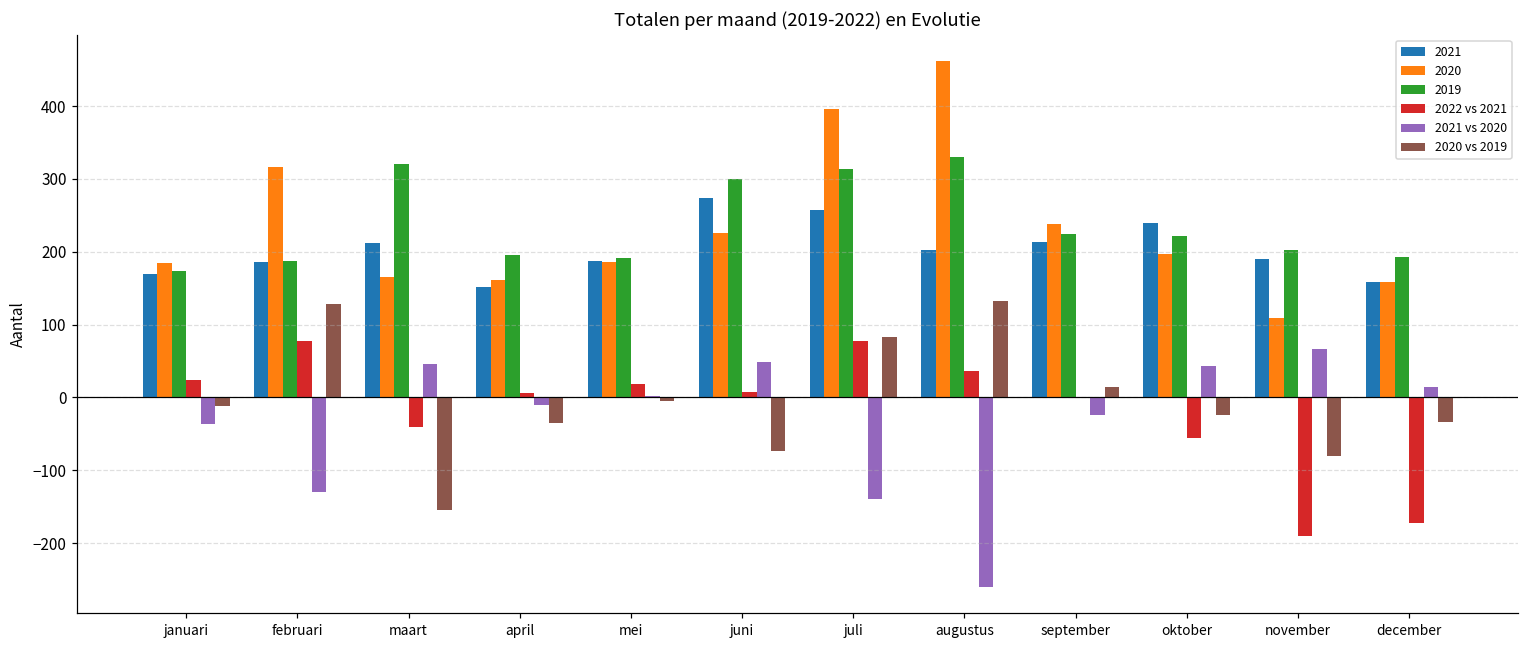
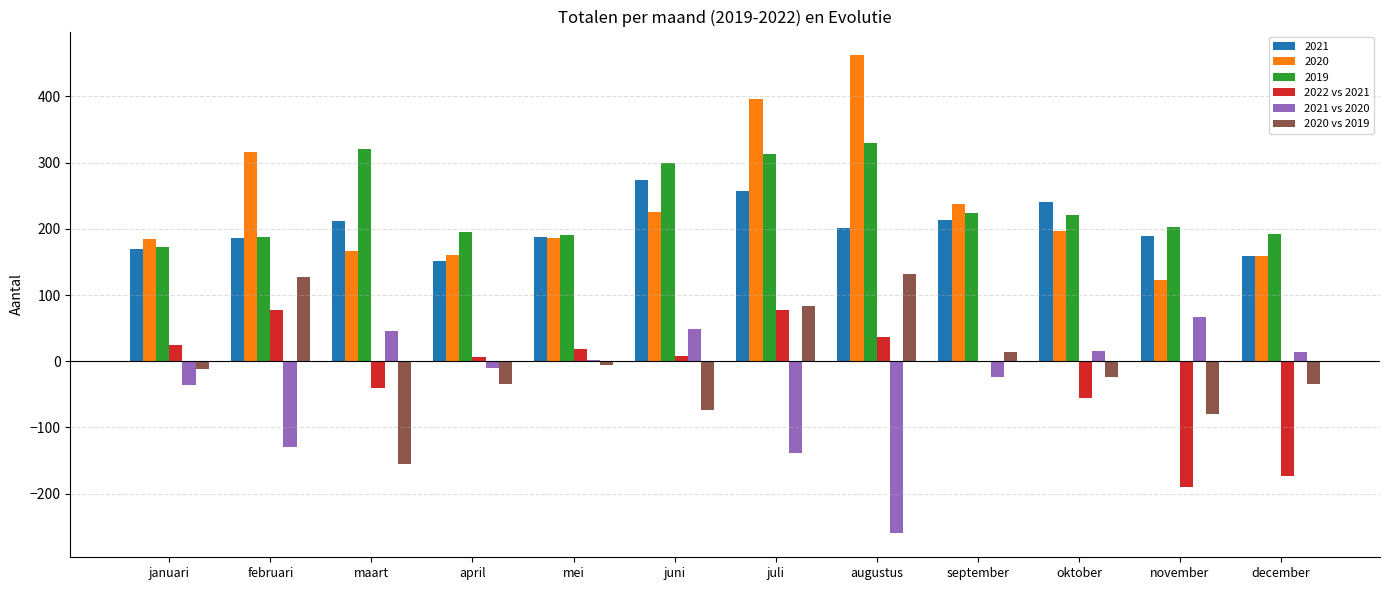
2021 vs 2020, oktober: 40 -> 20
2020, november: 110 -> 120
